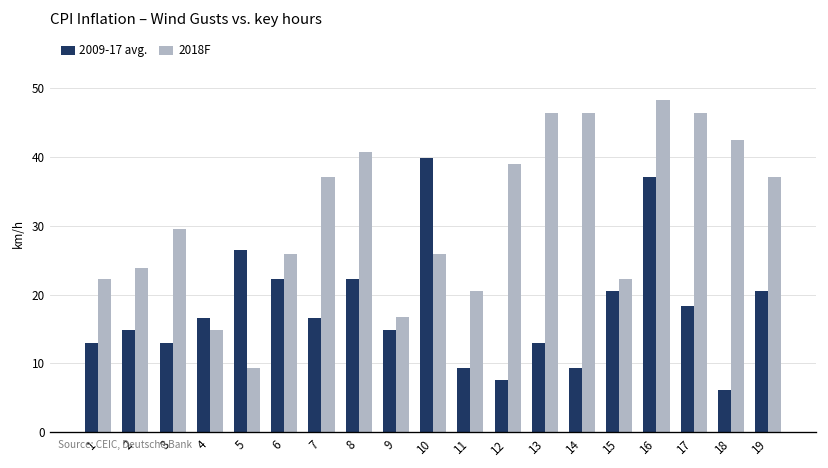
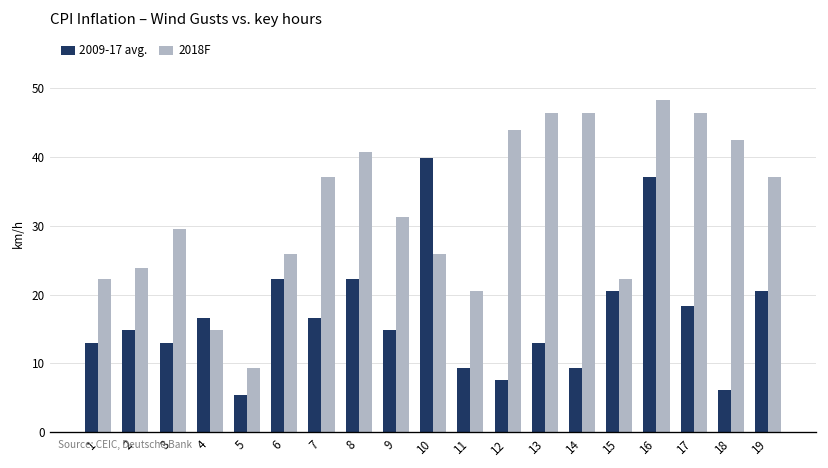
2009-17 avg., 5: 27 -> 5
2018F, 9: 17 -> 31
2018F, 12: 39 -> 44
